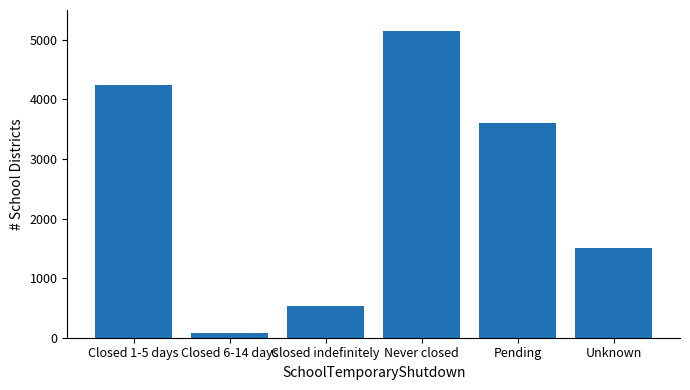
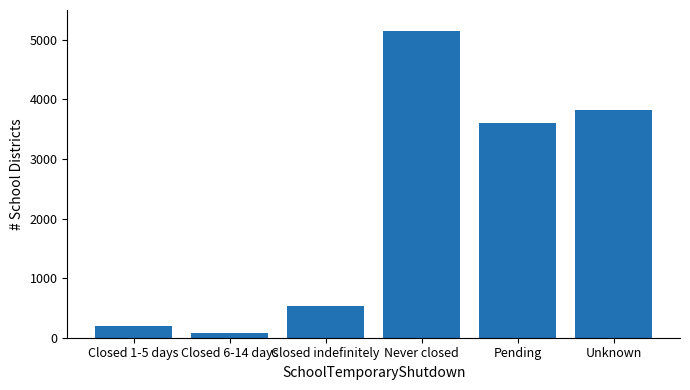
Closed 1-5 days: 4200 -> 200
Unknown: 1500 -> 3800
